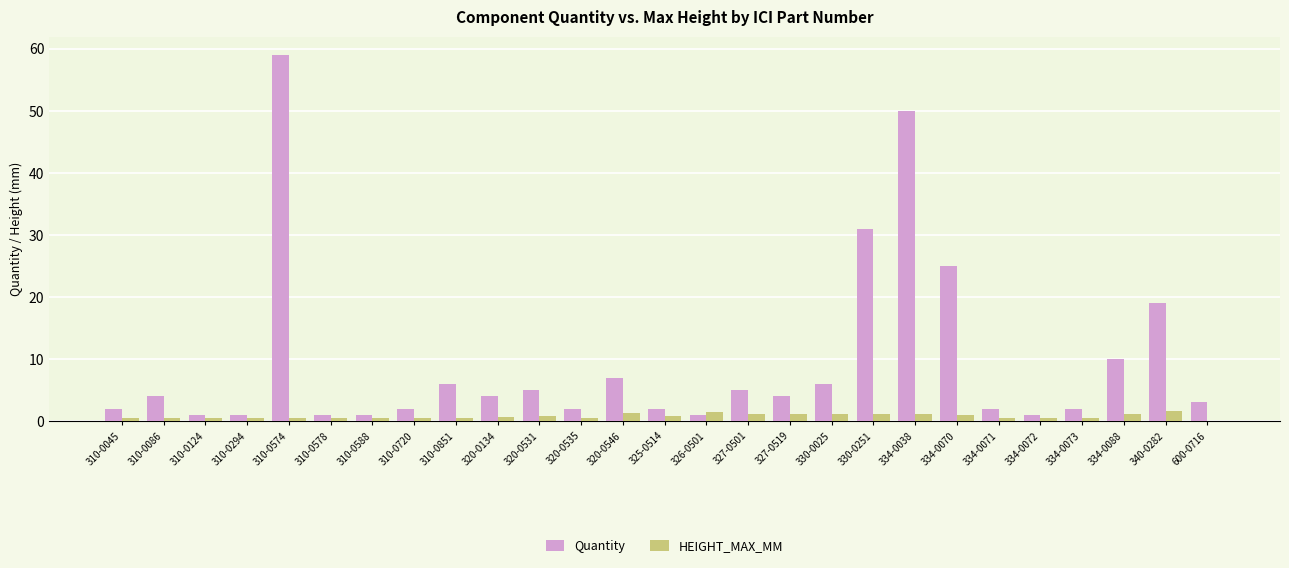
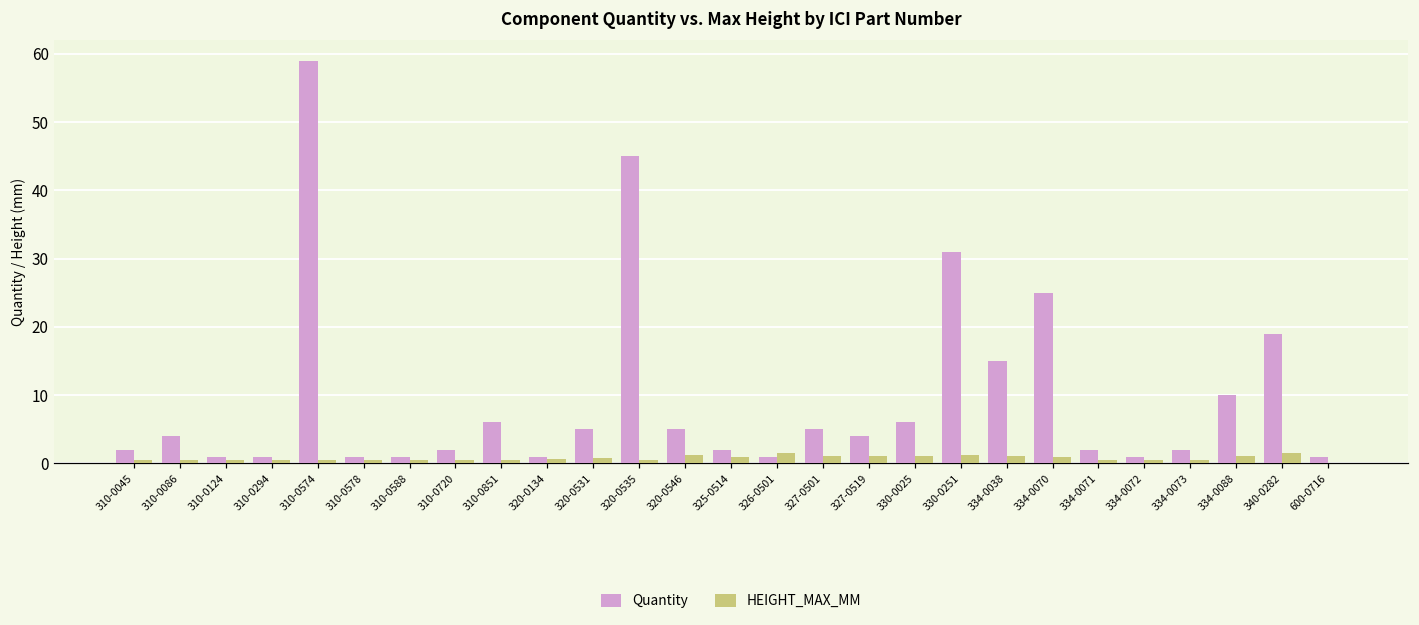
Quantity, 320-0134: 4 -> 1
Quantity, 320-0535: 2 -> 45
Quantity, 320-0546: 7 -> 5
Quantity, 334-0038: 50 -> 15
Quantity, 600-0716: 3 -> 1
